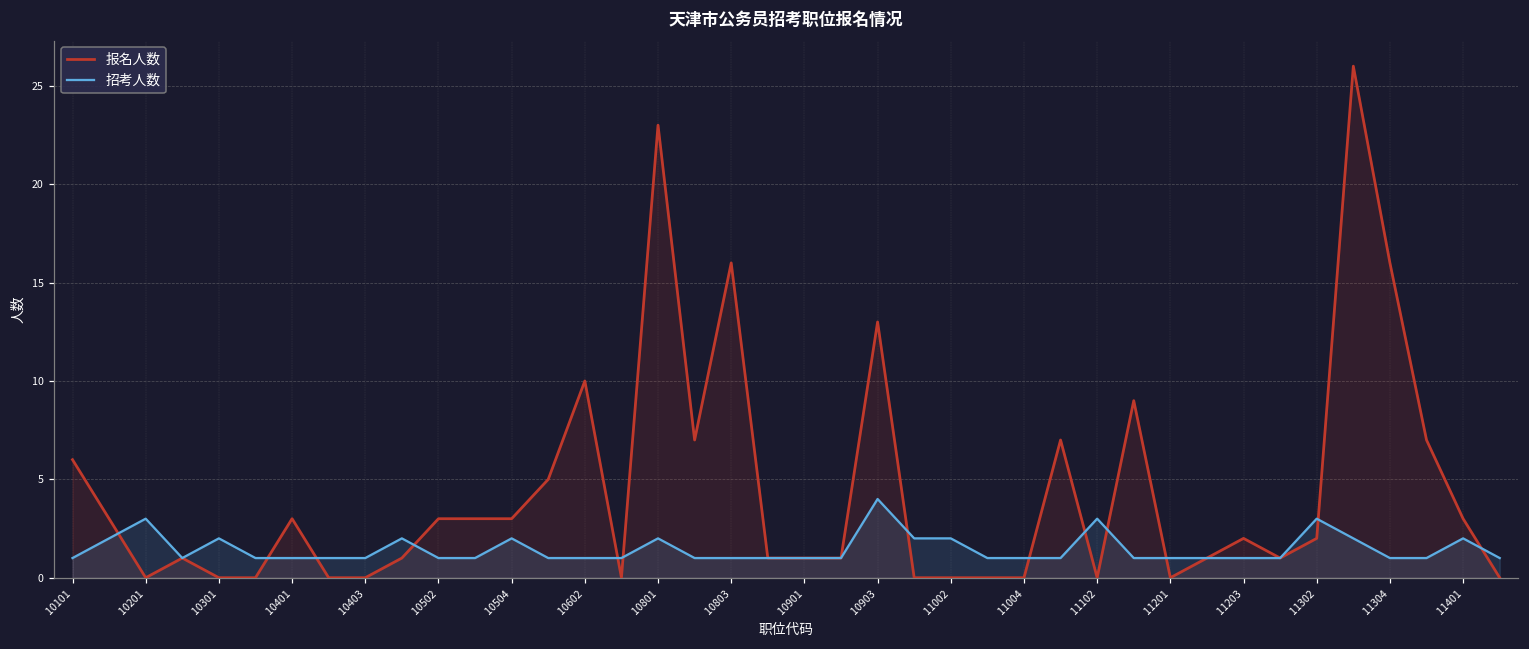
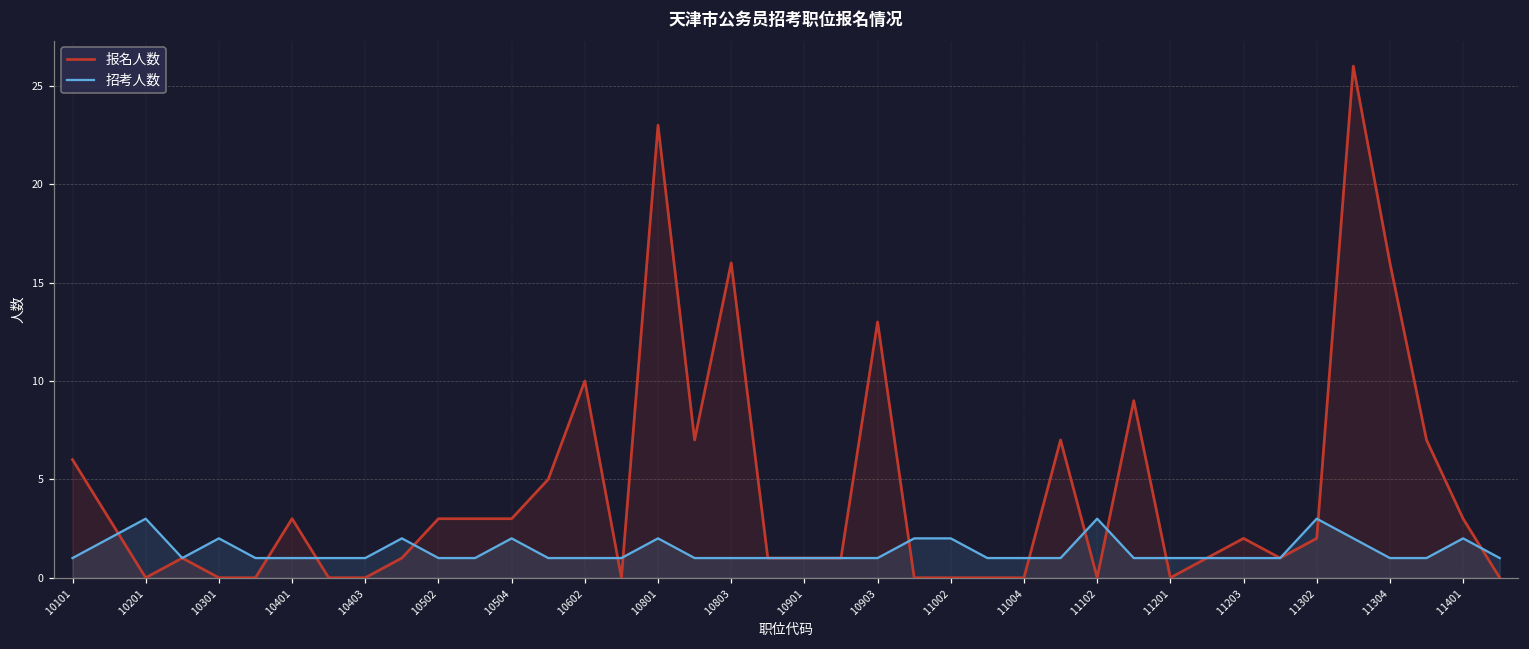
招考人数, 10903: 4 -> 1
